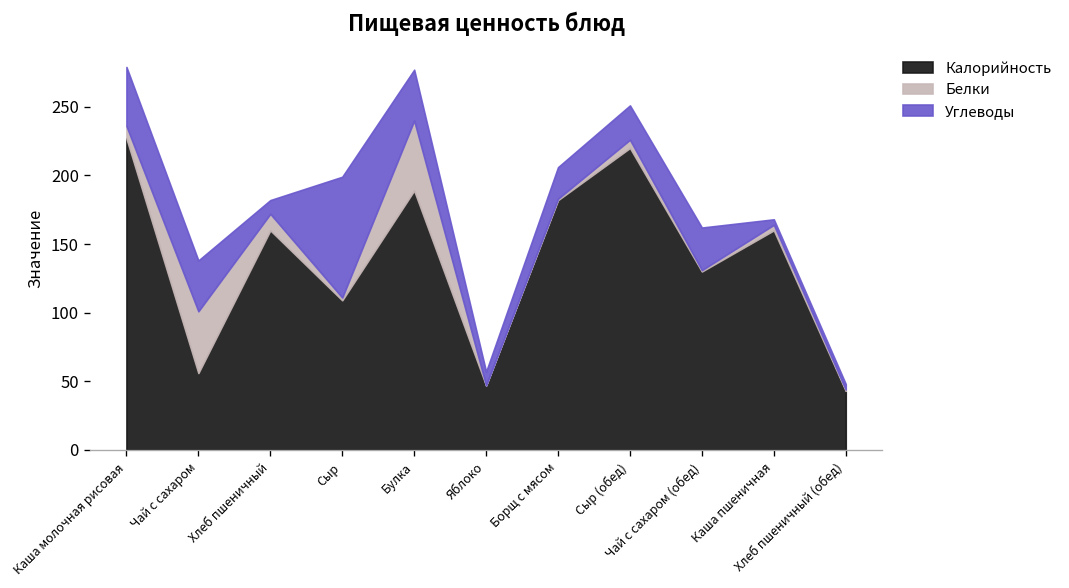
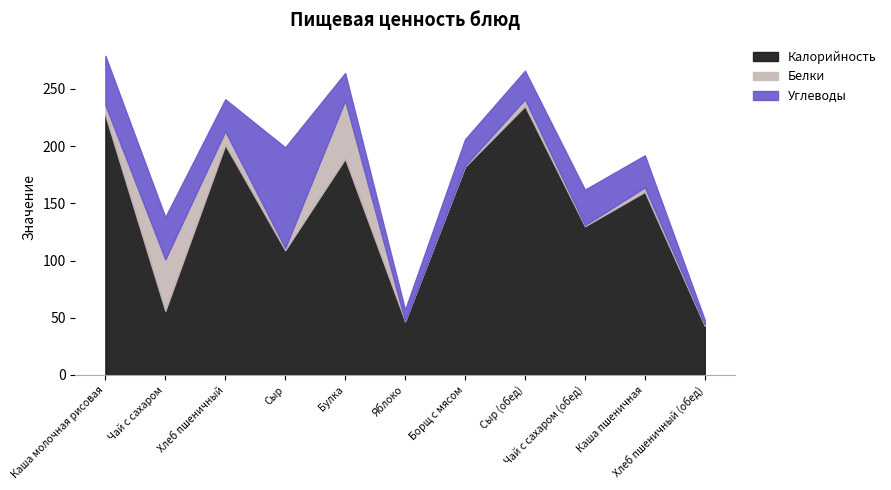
Калорийность, Хлеб пшеничный: 160 -> 201
Углеводы, Хлеб пшеничный: 10 -> 28
Углеводы, Булка: 37 -> 24
Калорийность, Сыр (обед): 220 -> 235
Углеводы, Каша пшеничная: 4 -> 28
